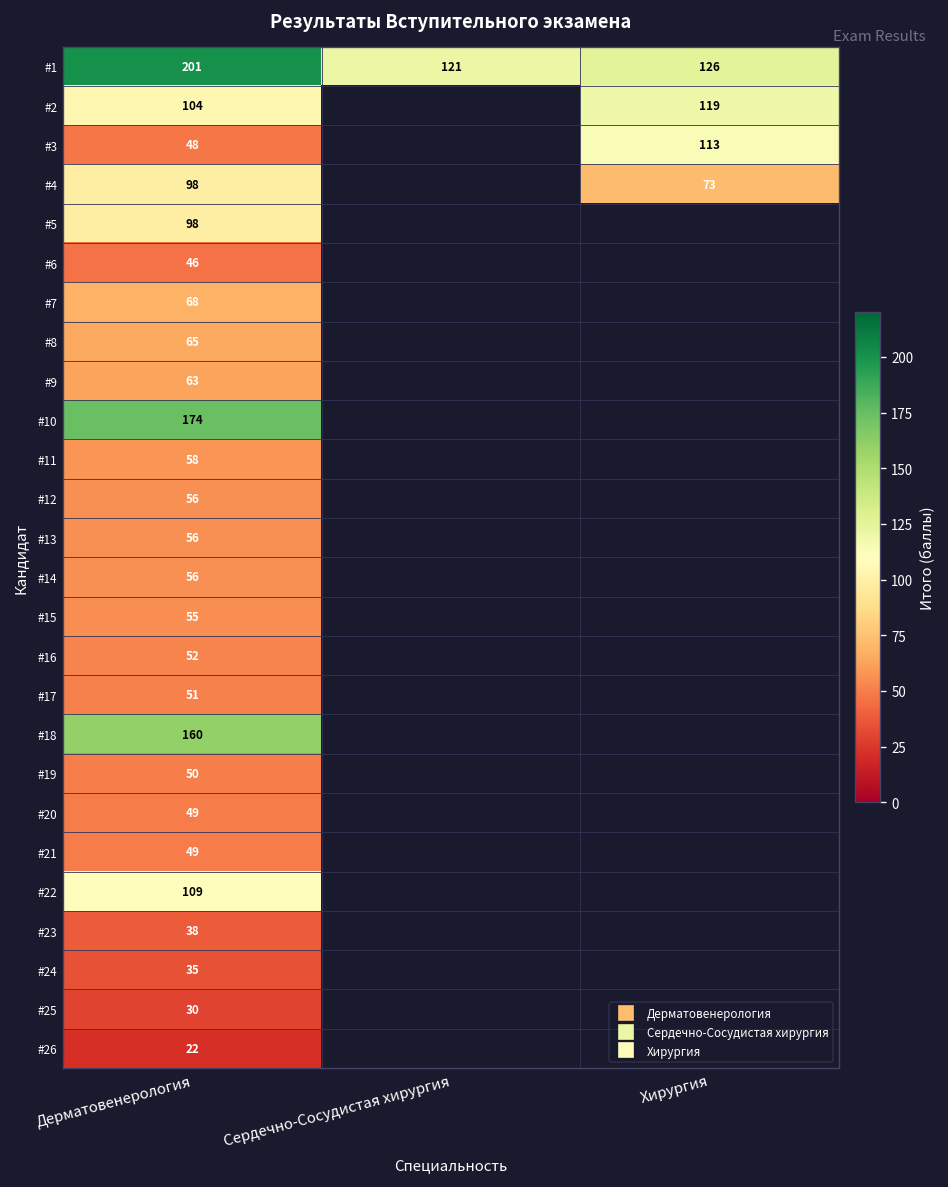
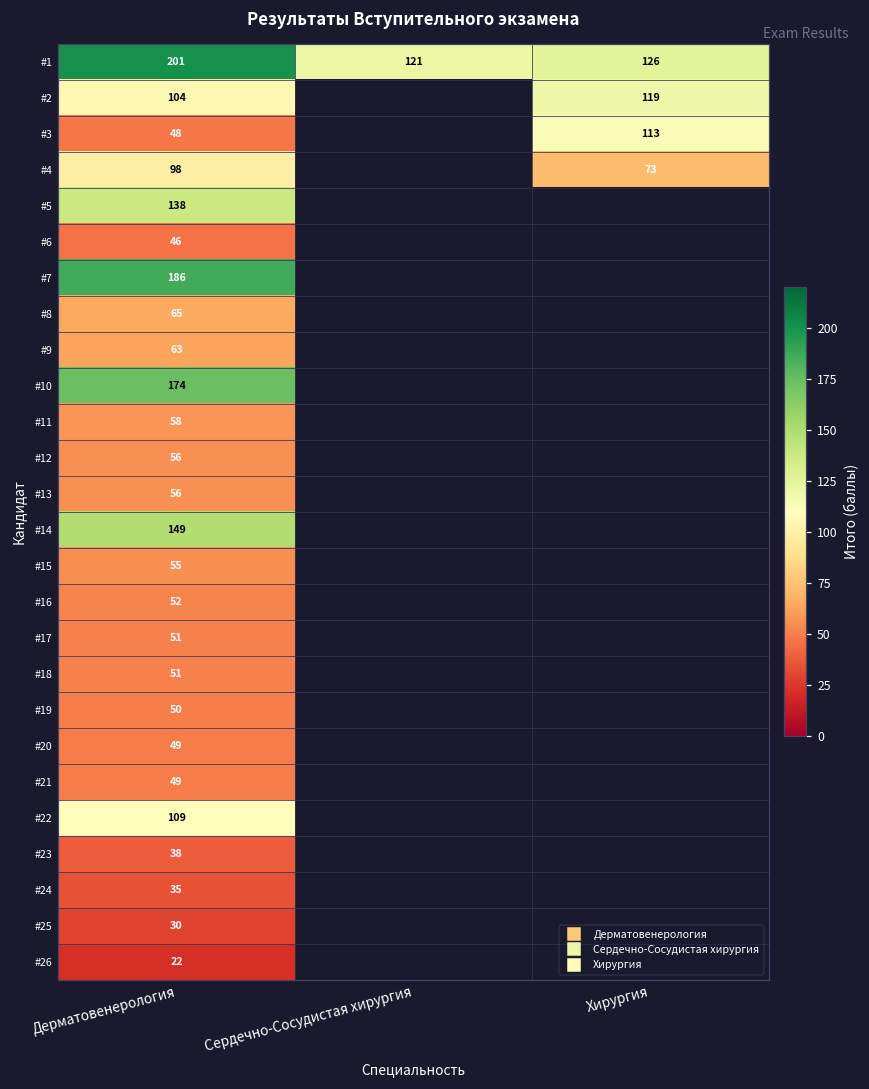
#5, Дерматовенерология: 98 -> 138
#7, Дерматовенерология: 68 -> 186
#14, Дерматовенерология: 56 -> 149
#18, Дерматовенерология: 160 -> 51
